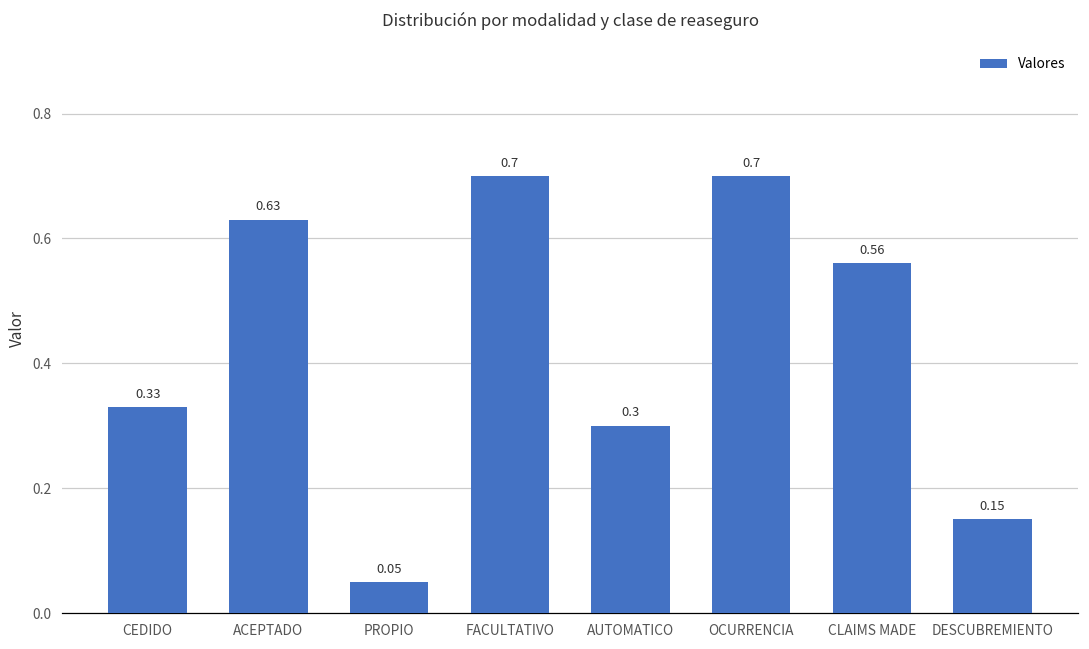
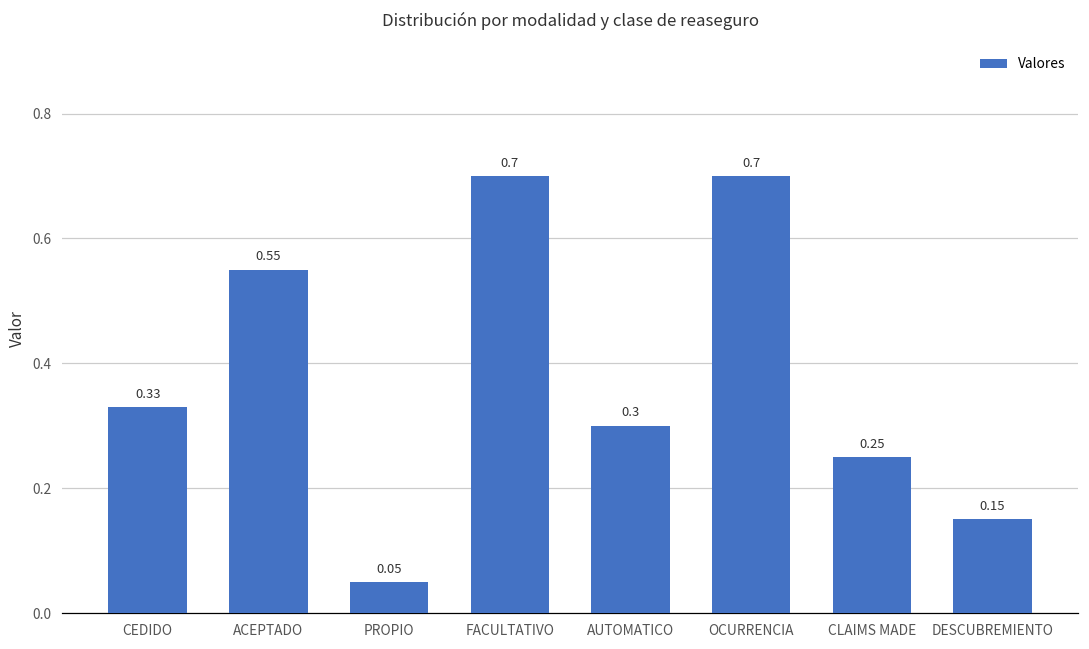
ACEPTADO: 0.63 -> 0.55
CLAIMS MADE: 0.56 -> 0.25
